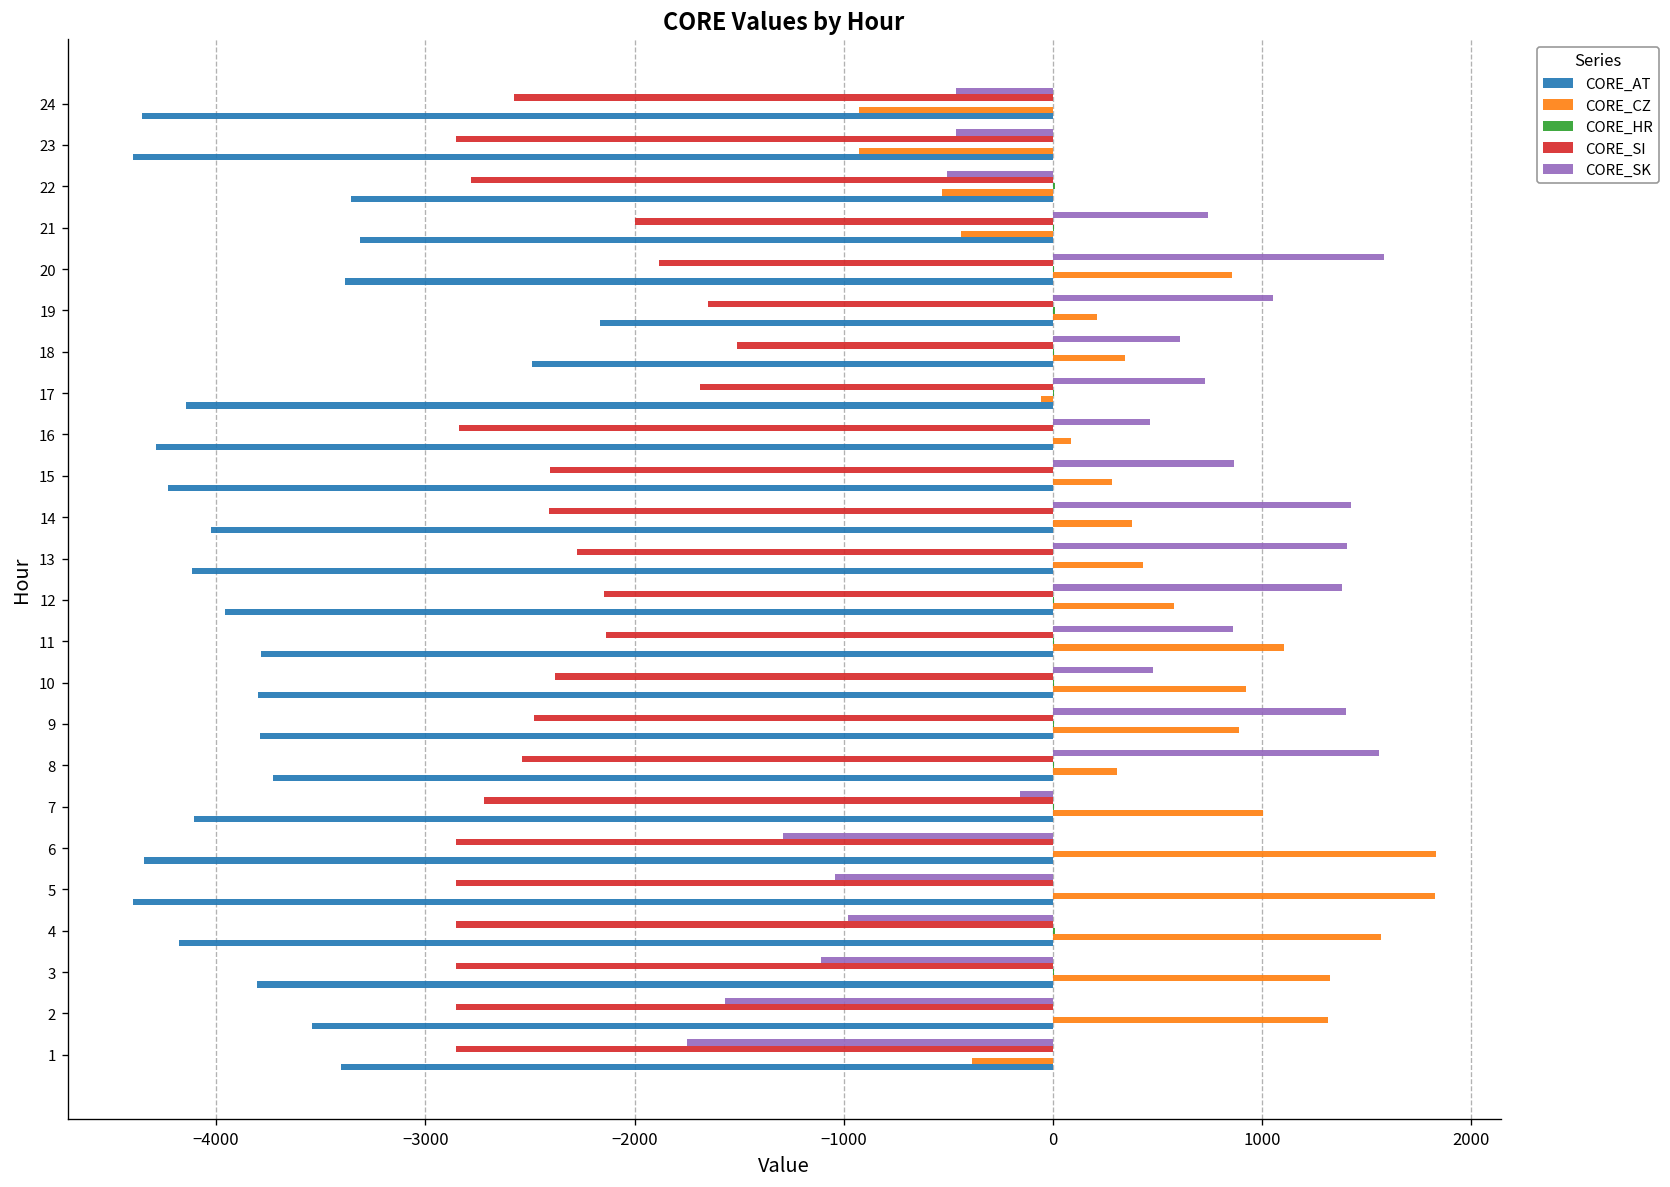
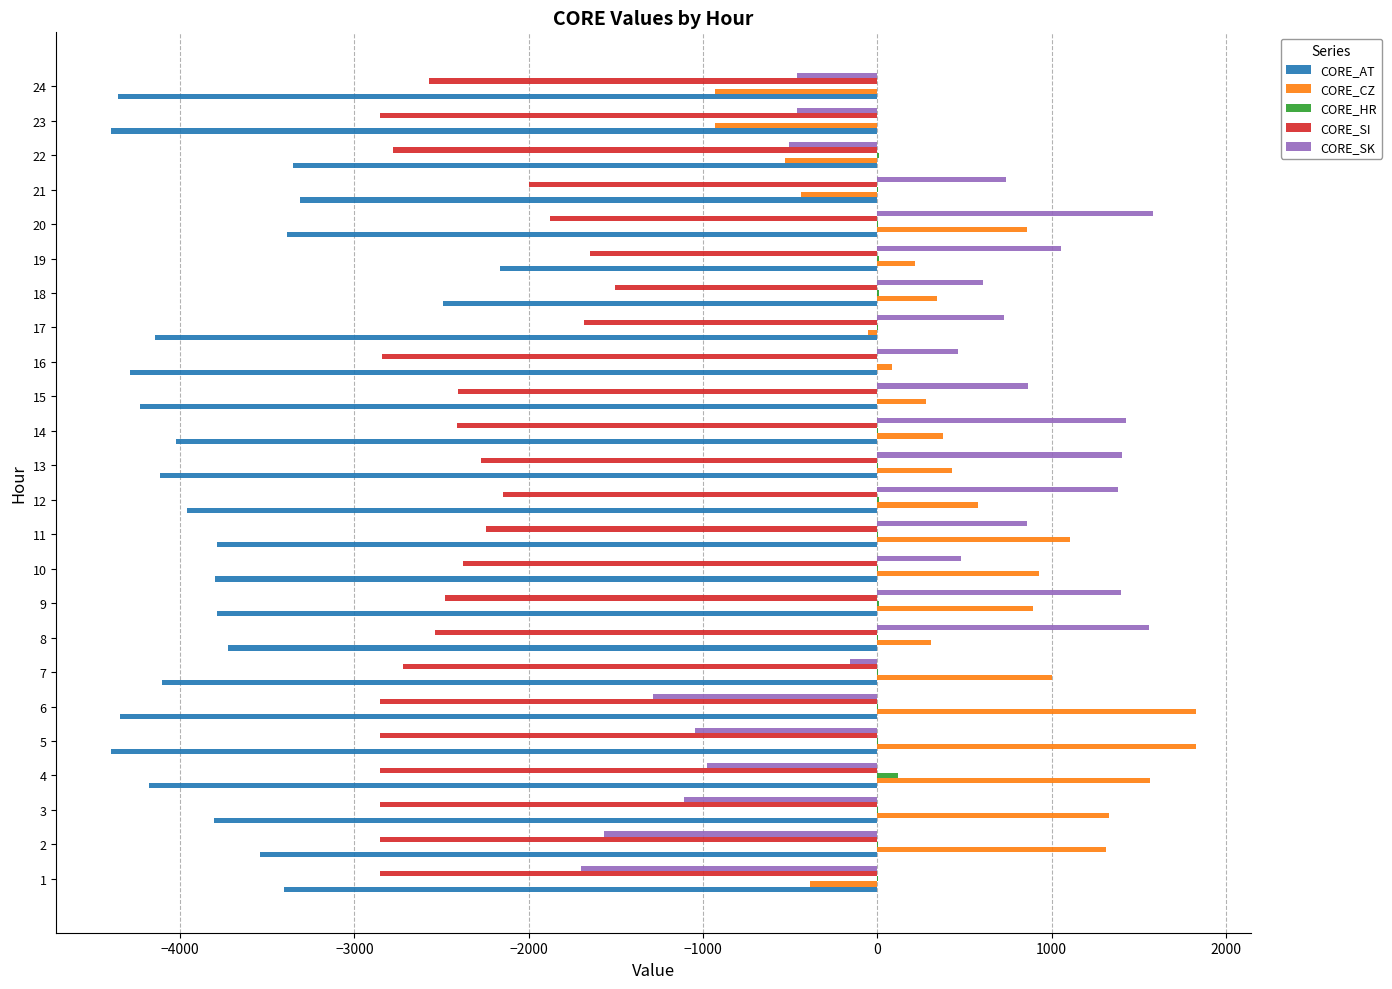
CORE_SI, 11: -2140 -> -2250
CORE_HR, 4: 10 -> 120
CORE_SK, 1: -1750 -> -1700
